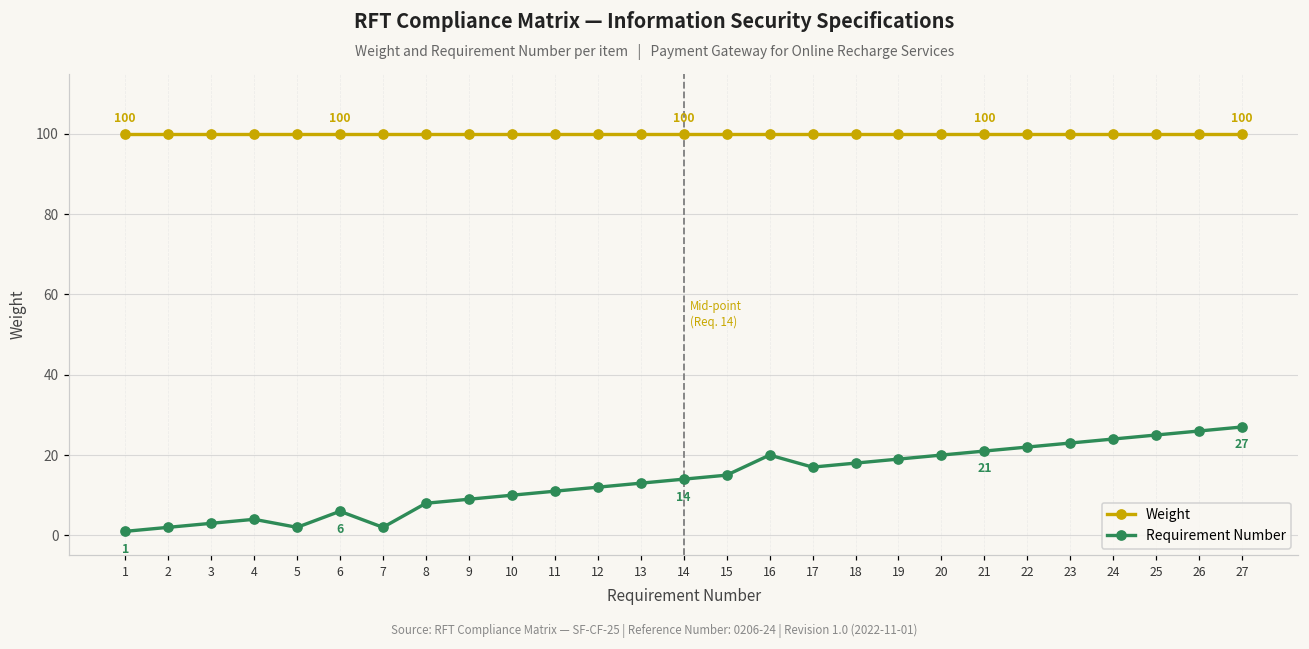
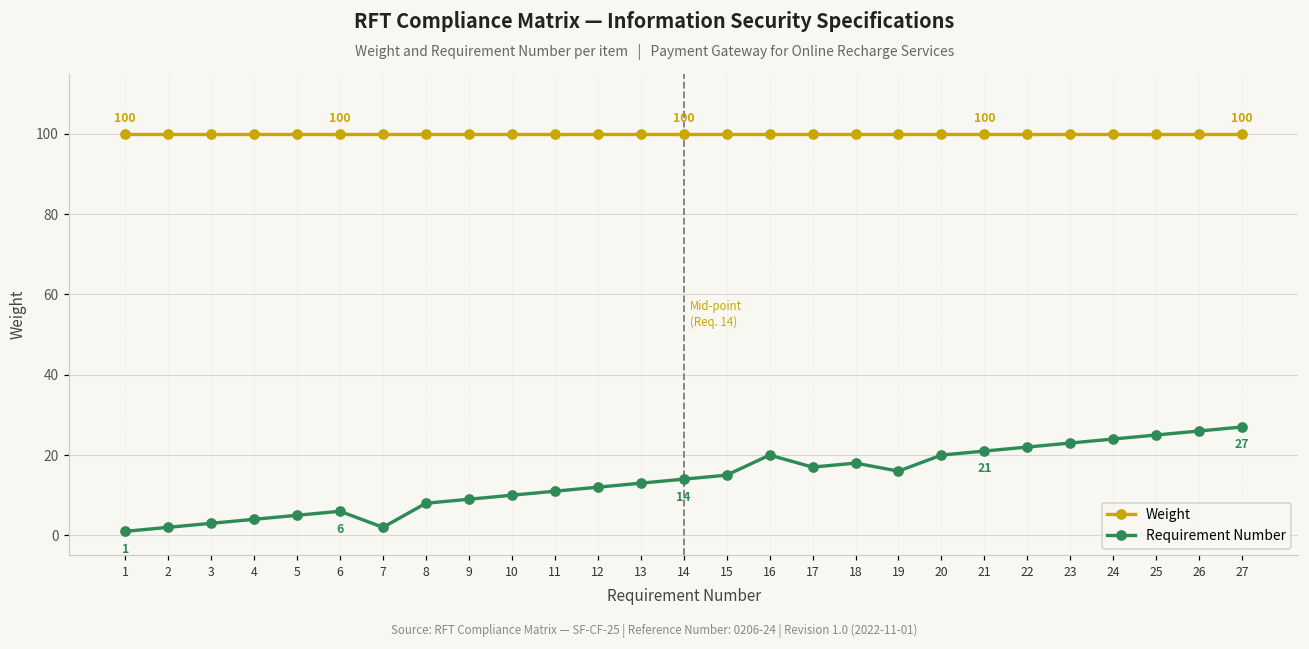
Requirement Number, 5: 2 -> 5
Requirement Number, 19: 19 -> 16
